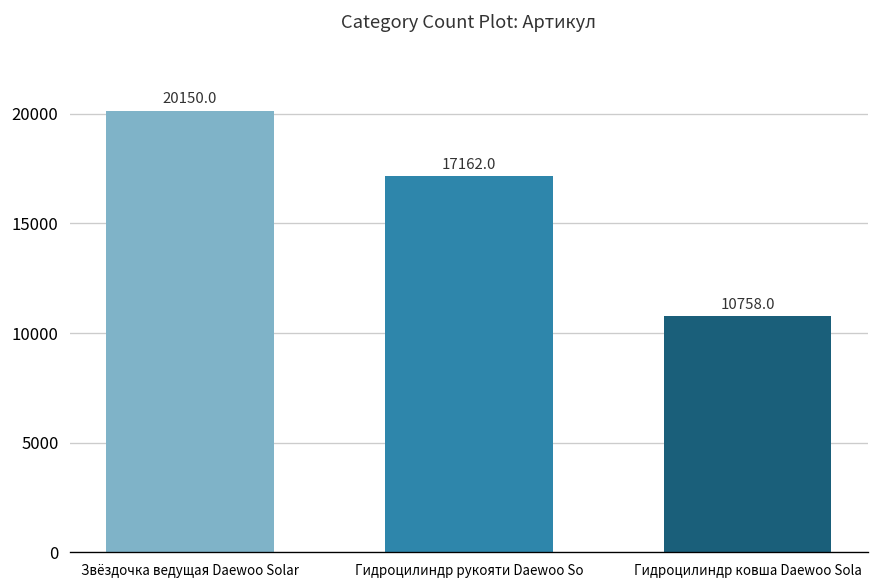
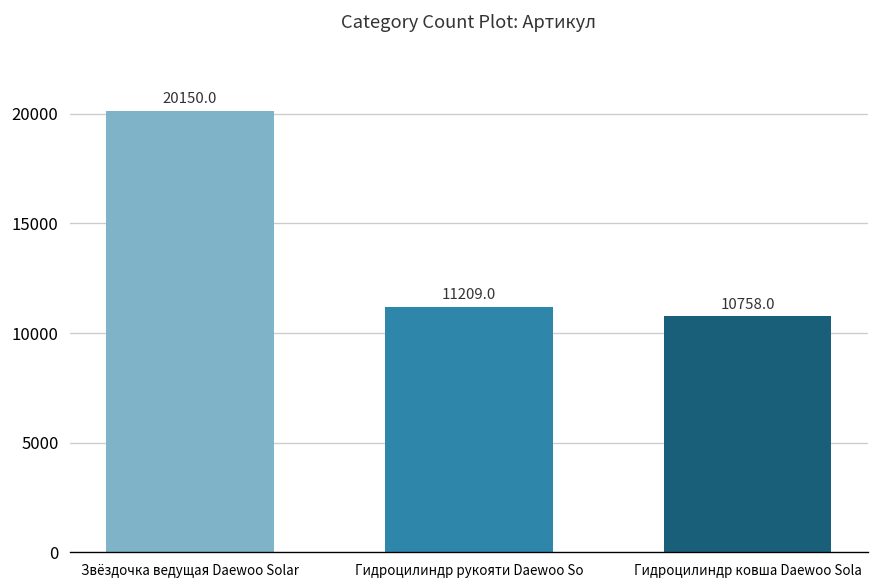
Гидроцилиндр рукояти Daewoo So: 17162.0 -> 11209.0
